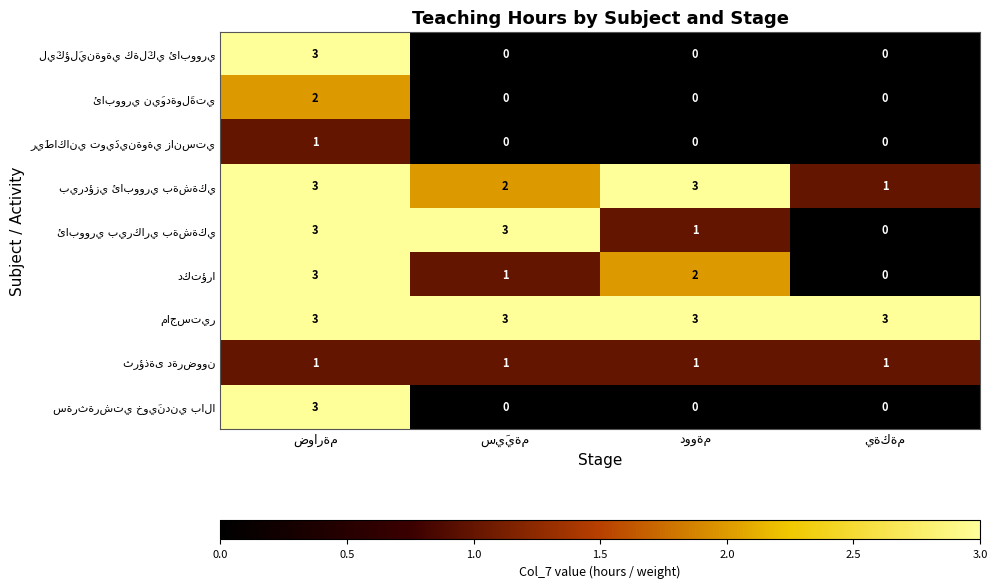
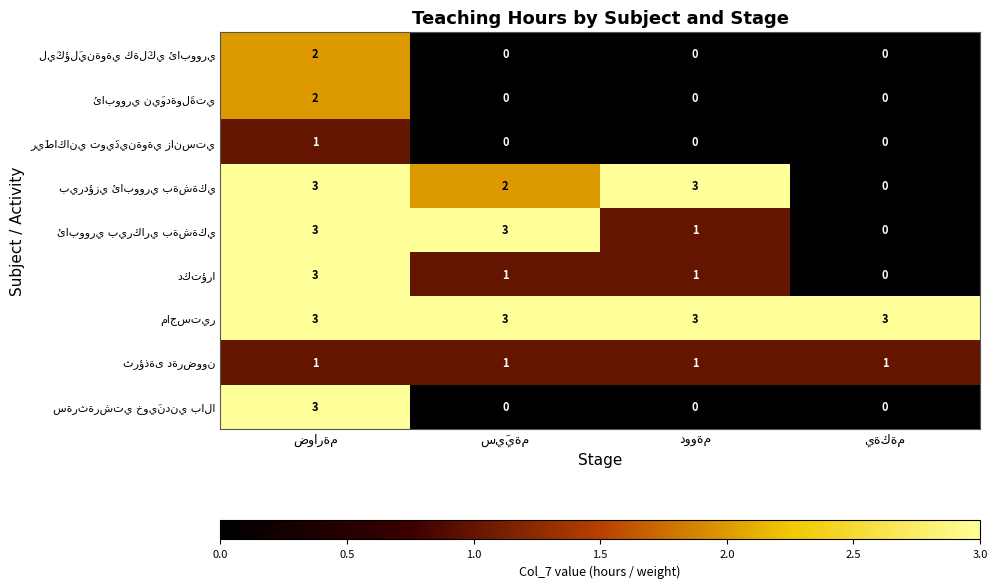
ليَكؤلَينةوةي كةلَكي ئابووري, ضوارةم: 3 -> 2
بيردؤزي ئابووري بةشةكي, يةكةم: 1 -> 0
دكتؤرا, دووةم: 2 -> 1
